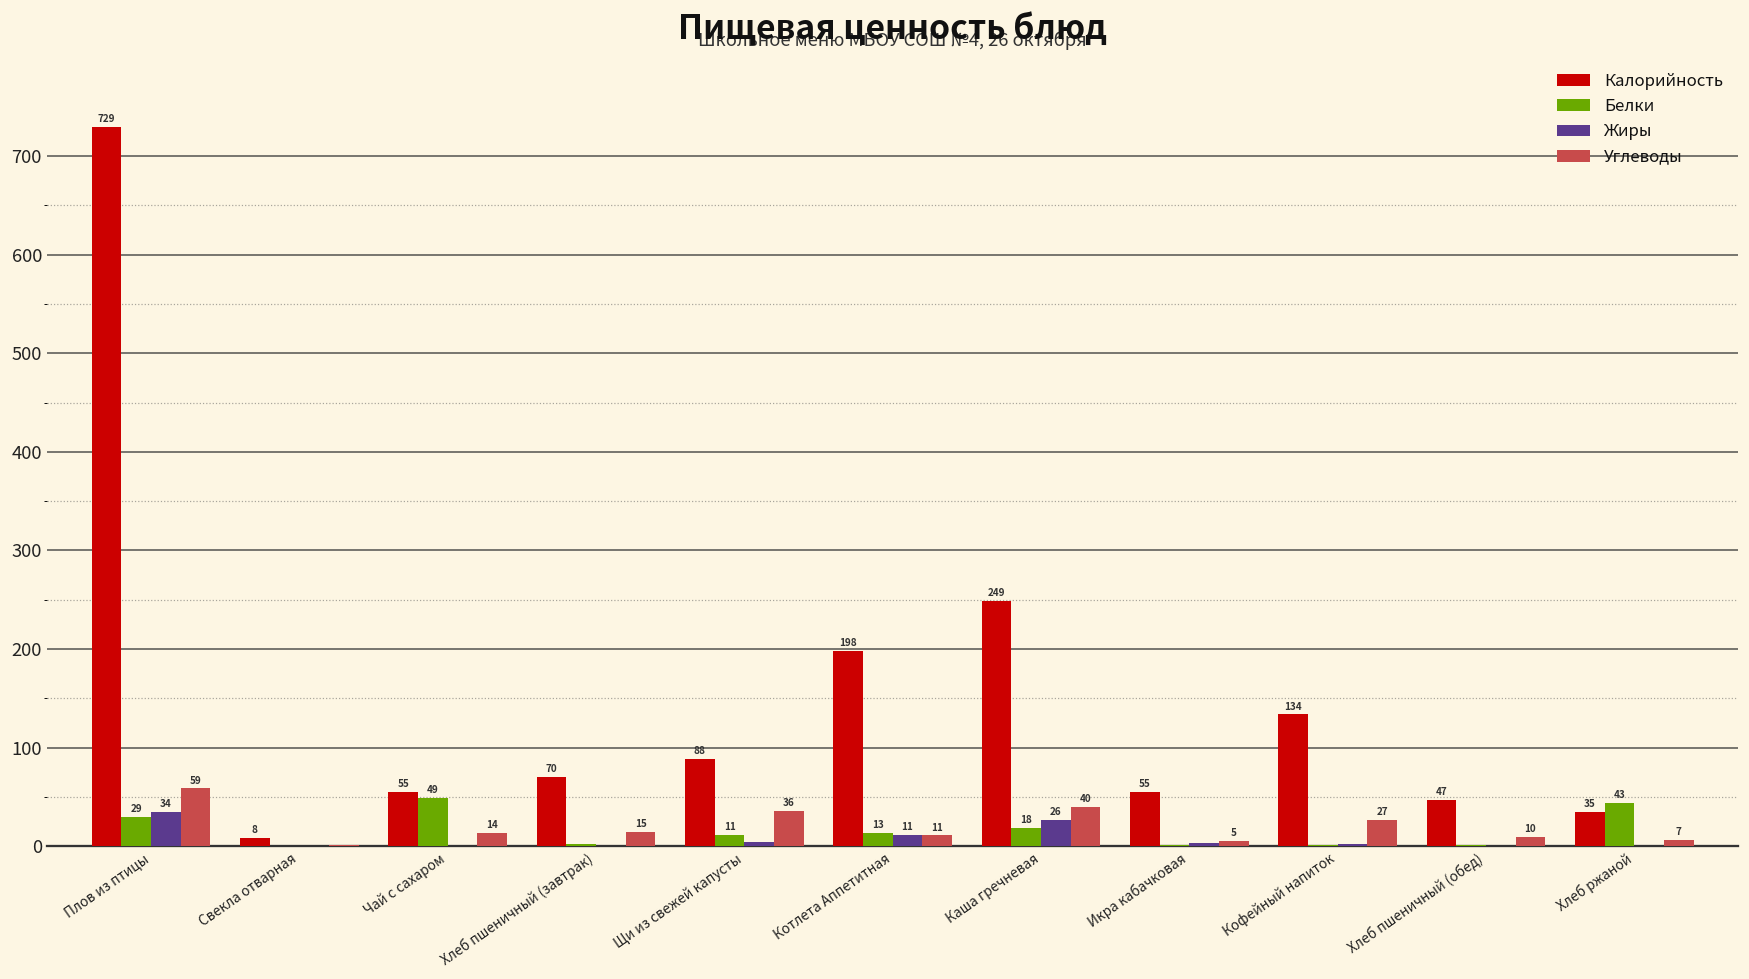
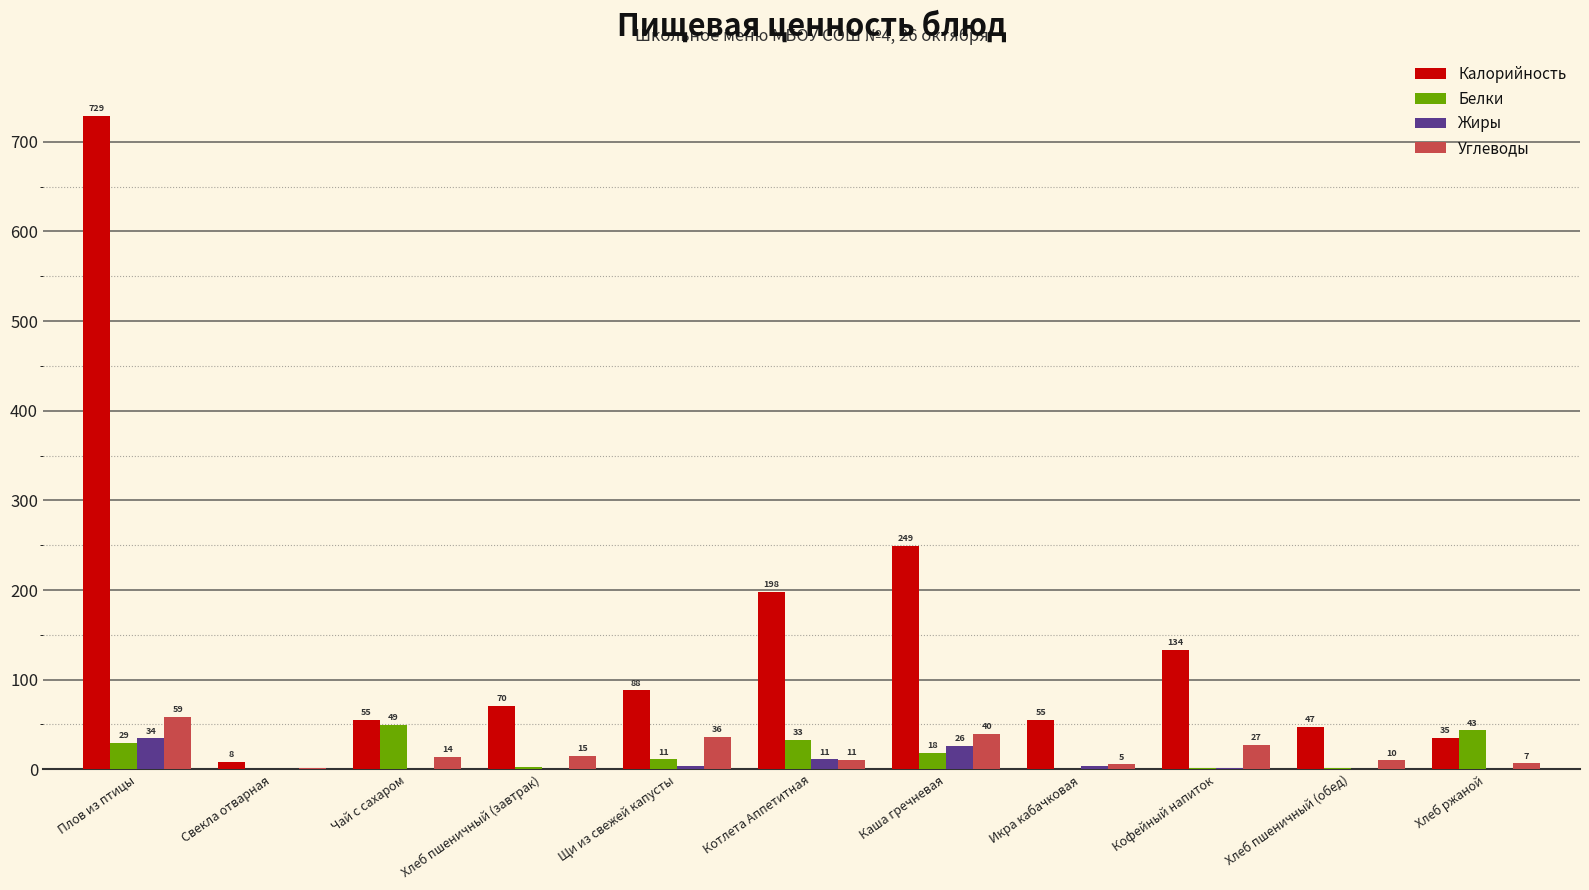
Белки, Котлета Аппетитная: 13 -> 33
